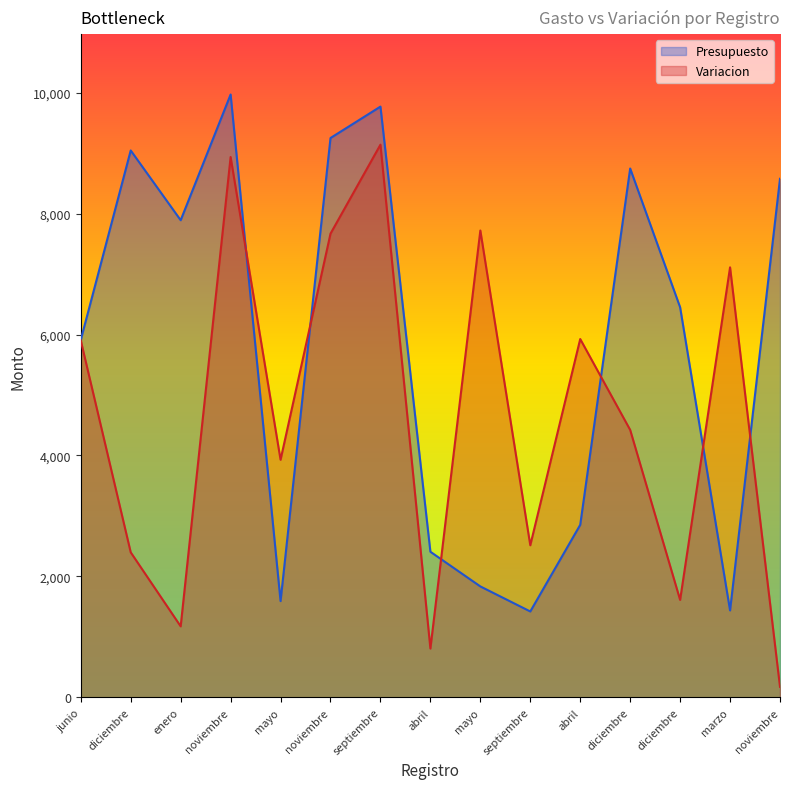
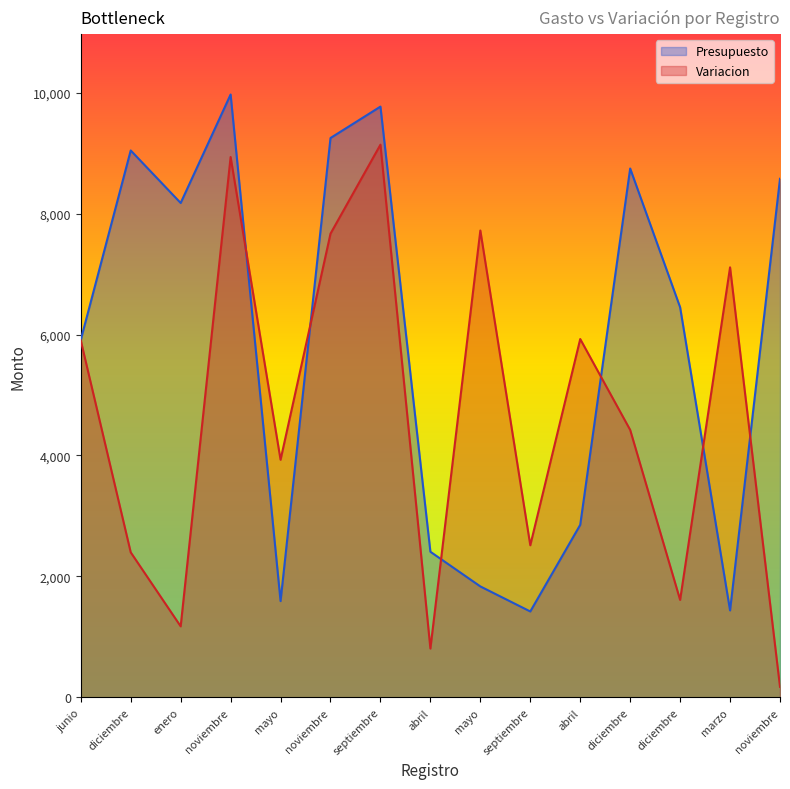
Presupuesto, enero: 7,900 -> 8,200
